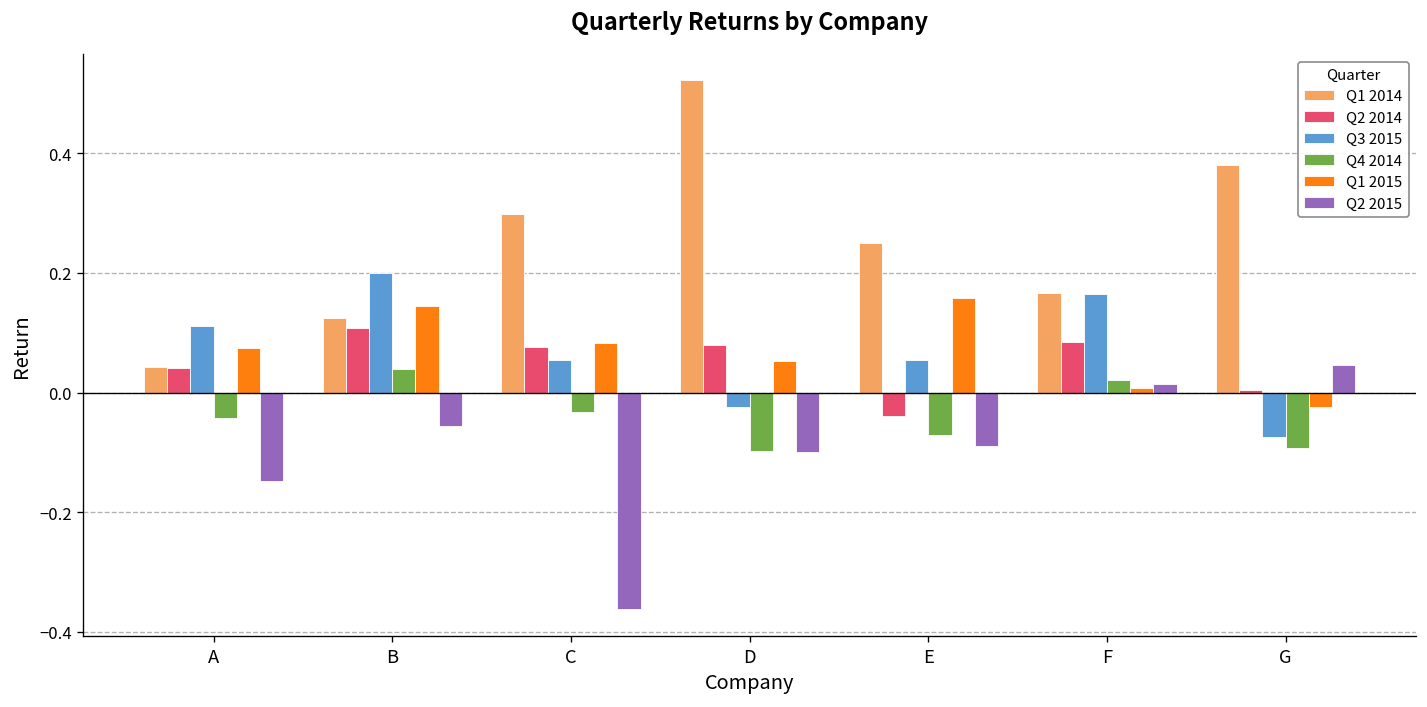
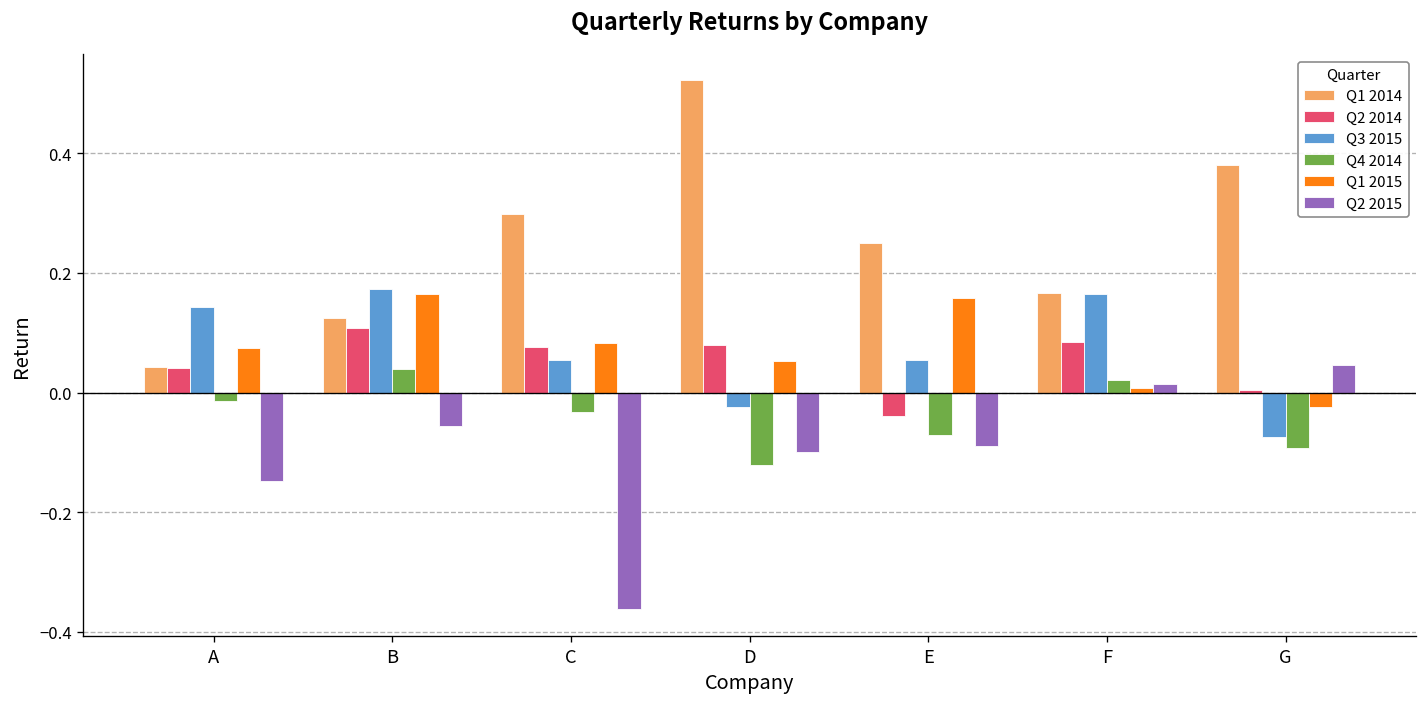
Q3 2015, A: 0.11 -> 0.14
Q4 2014, A: -0.04 -> -0.01
Q3 2015, B: 0.20 -> 0.17
Q1 2015, B: 0.14 -> 0.16
Q4 2014, D: -0.10 -> -0.12
